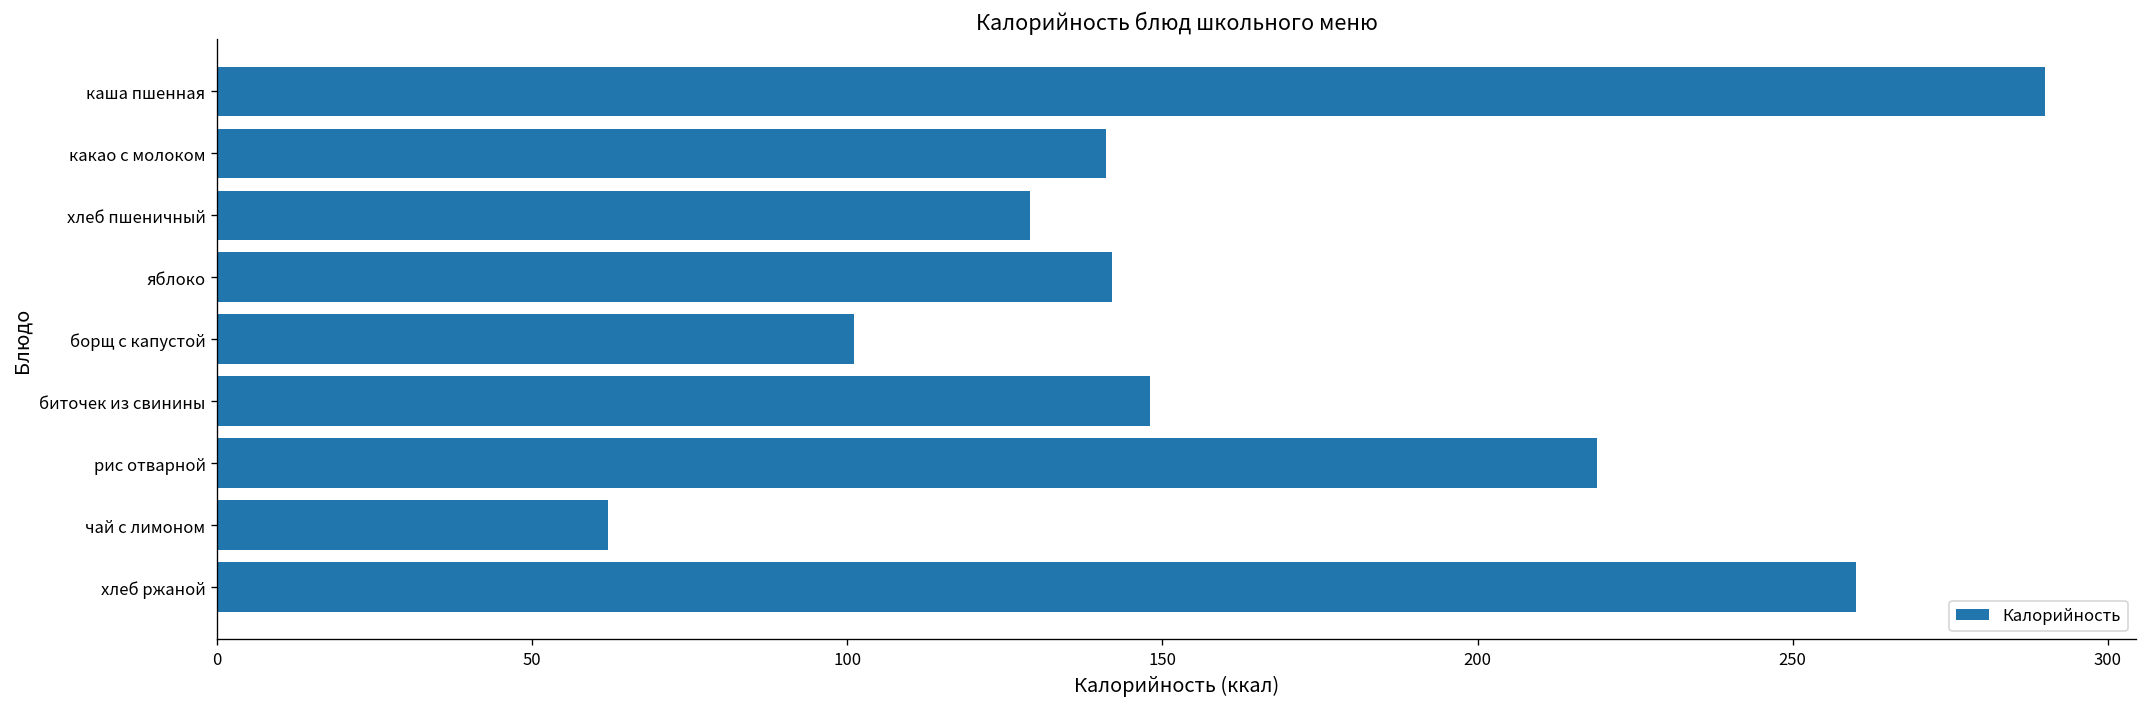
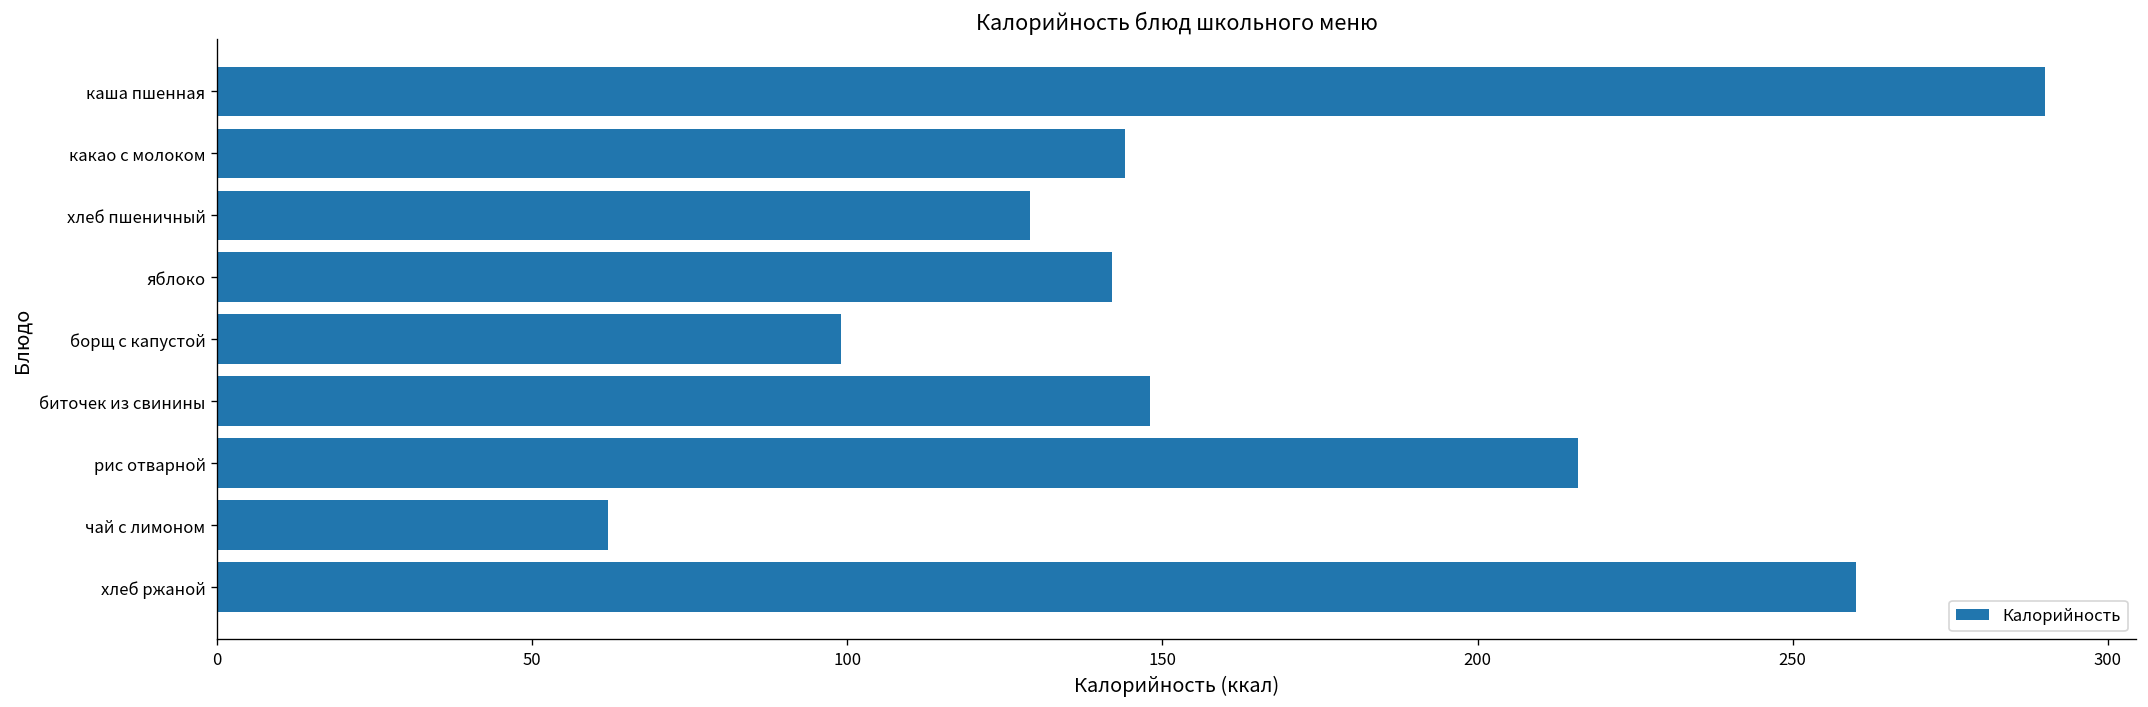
какао с молоком: 141 -> 144
борщ с капустой: 101 -> 99
рис отварной: 219 -> 216
